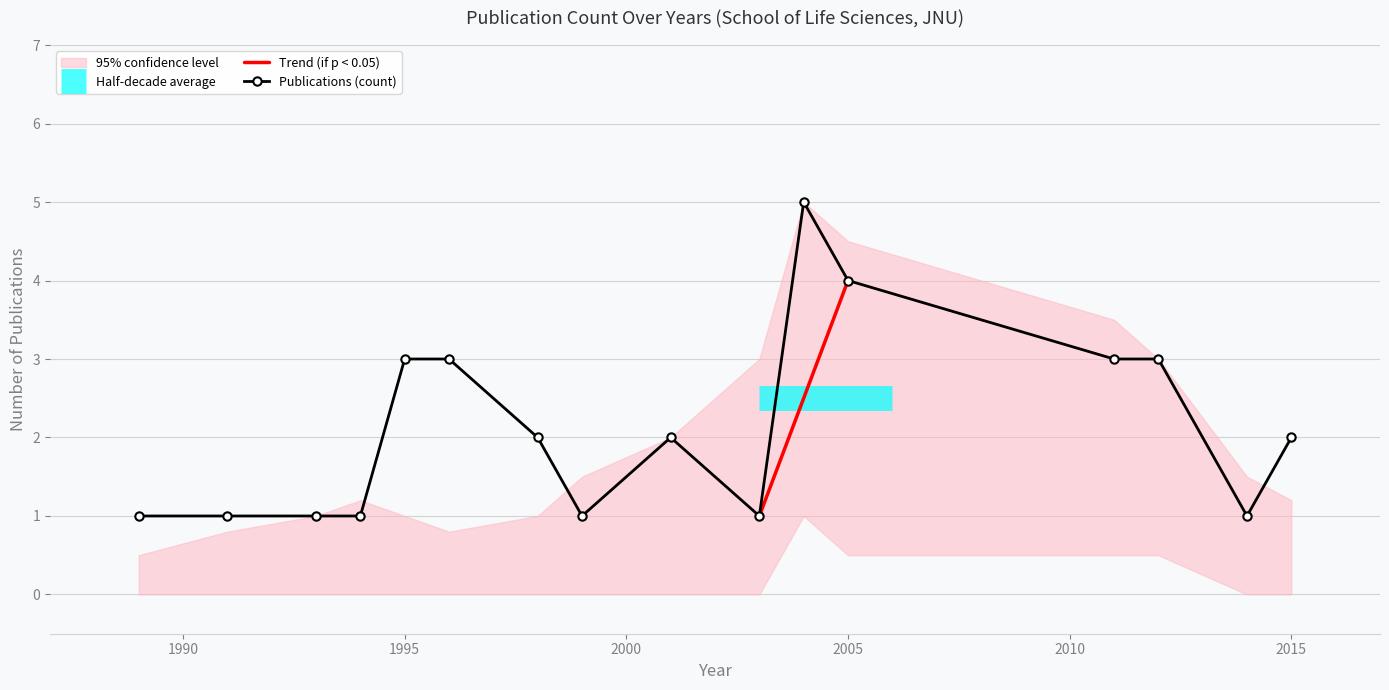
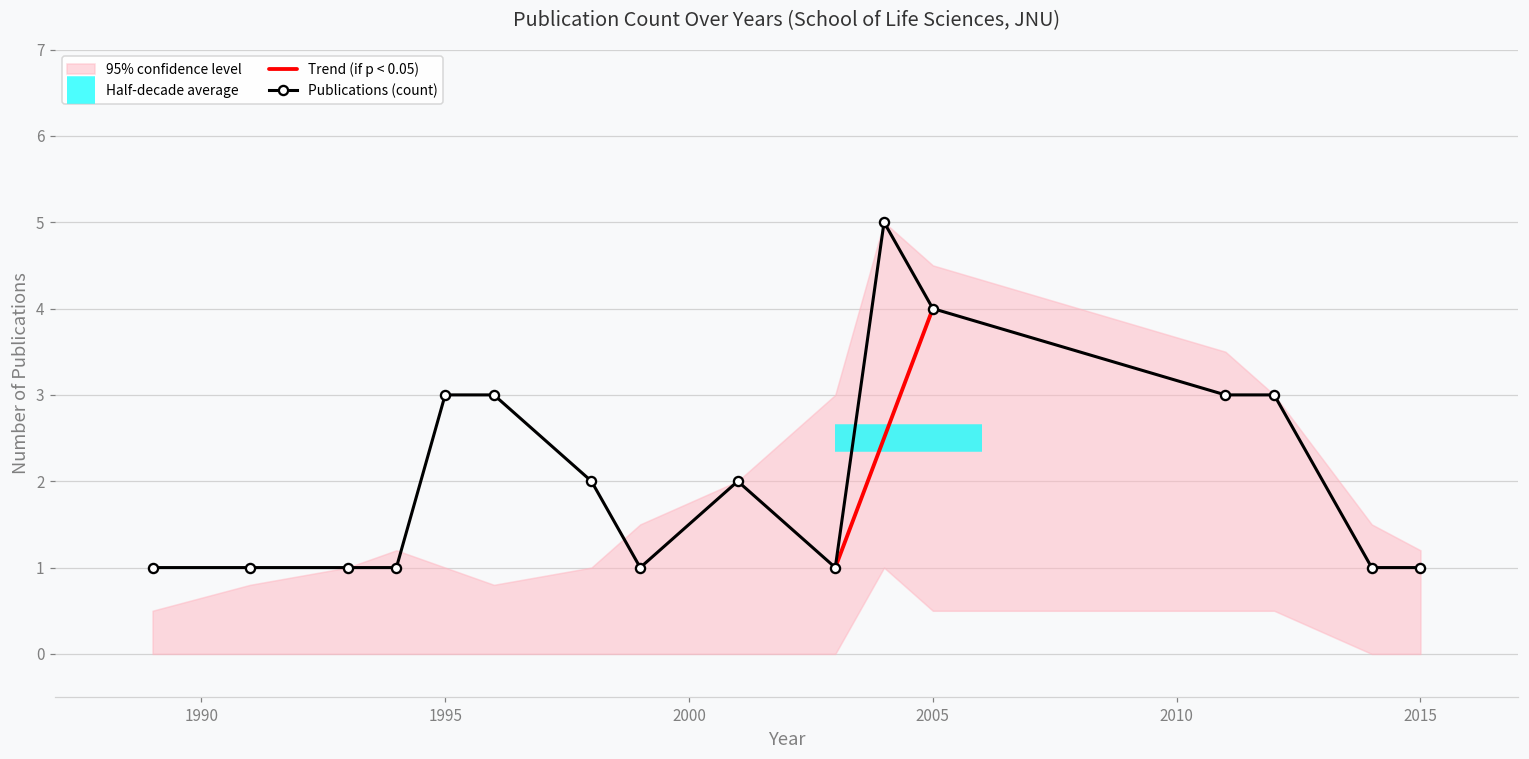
Publications (count), 2015: 2 -> 1
